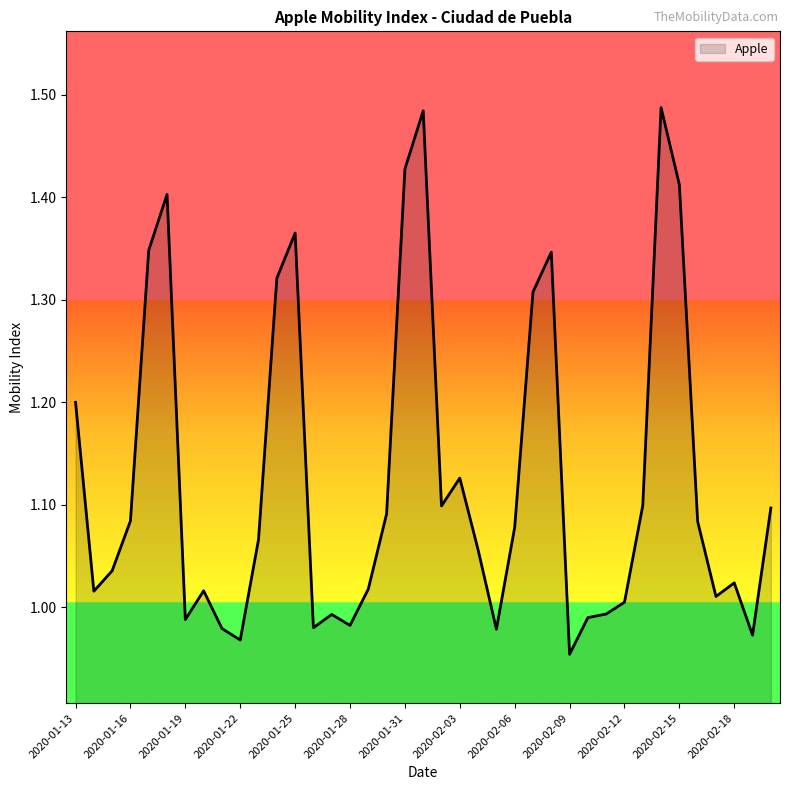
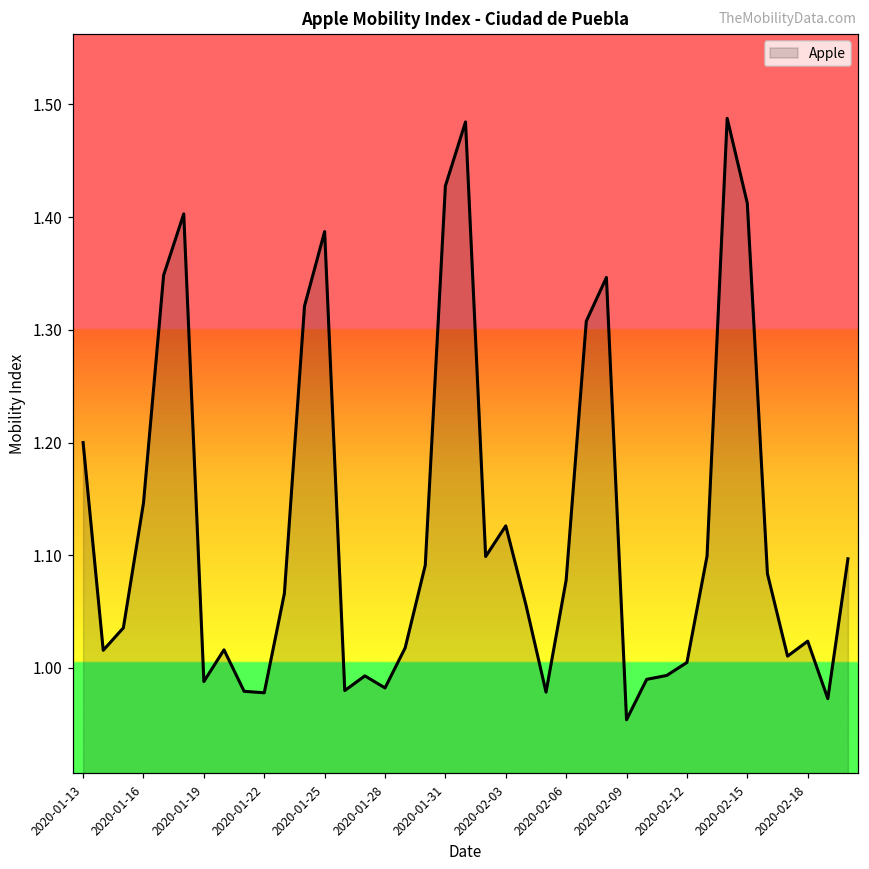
2020-01-16: 1.084 -> 1.146
2020-01-22: 0.968 -> 0.978
2020-01-25: 1.365 -> 1.387
